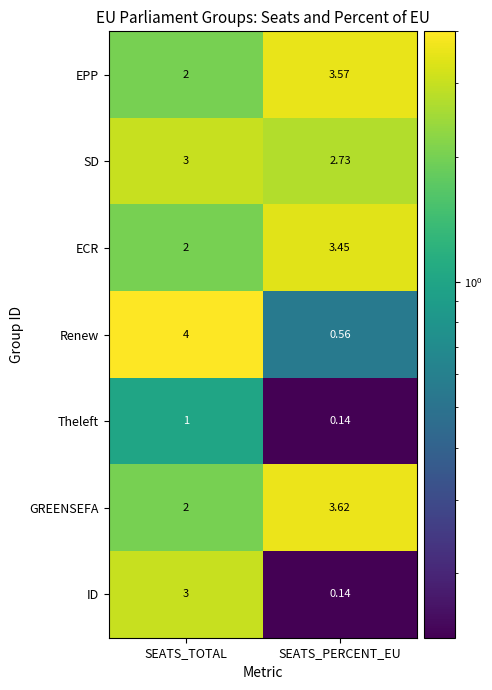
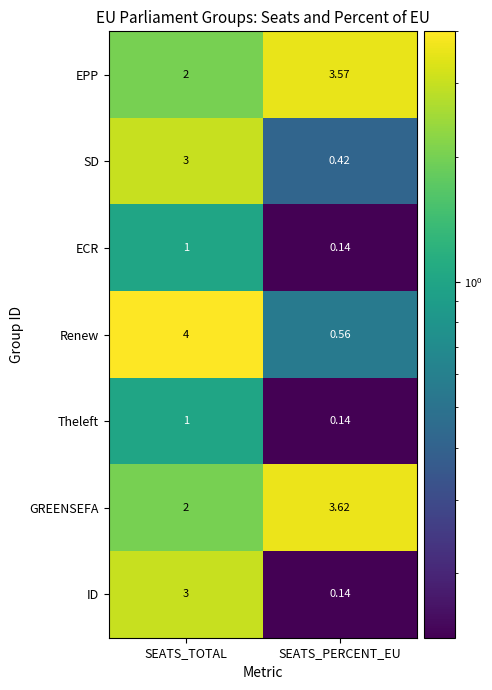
SD, SEATS_PERCENT_EU: 2.73 -> 0.42
ECR, SEATS_TOTAL: 2 -> 1
ECR, SEATS_PERCENT_EU: 3.45 -> 0.14
